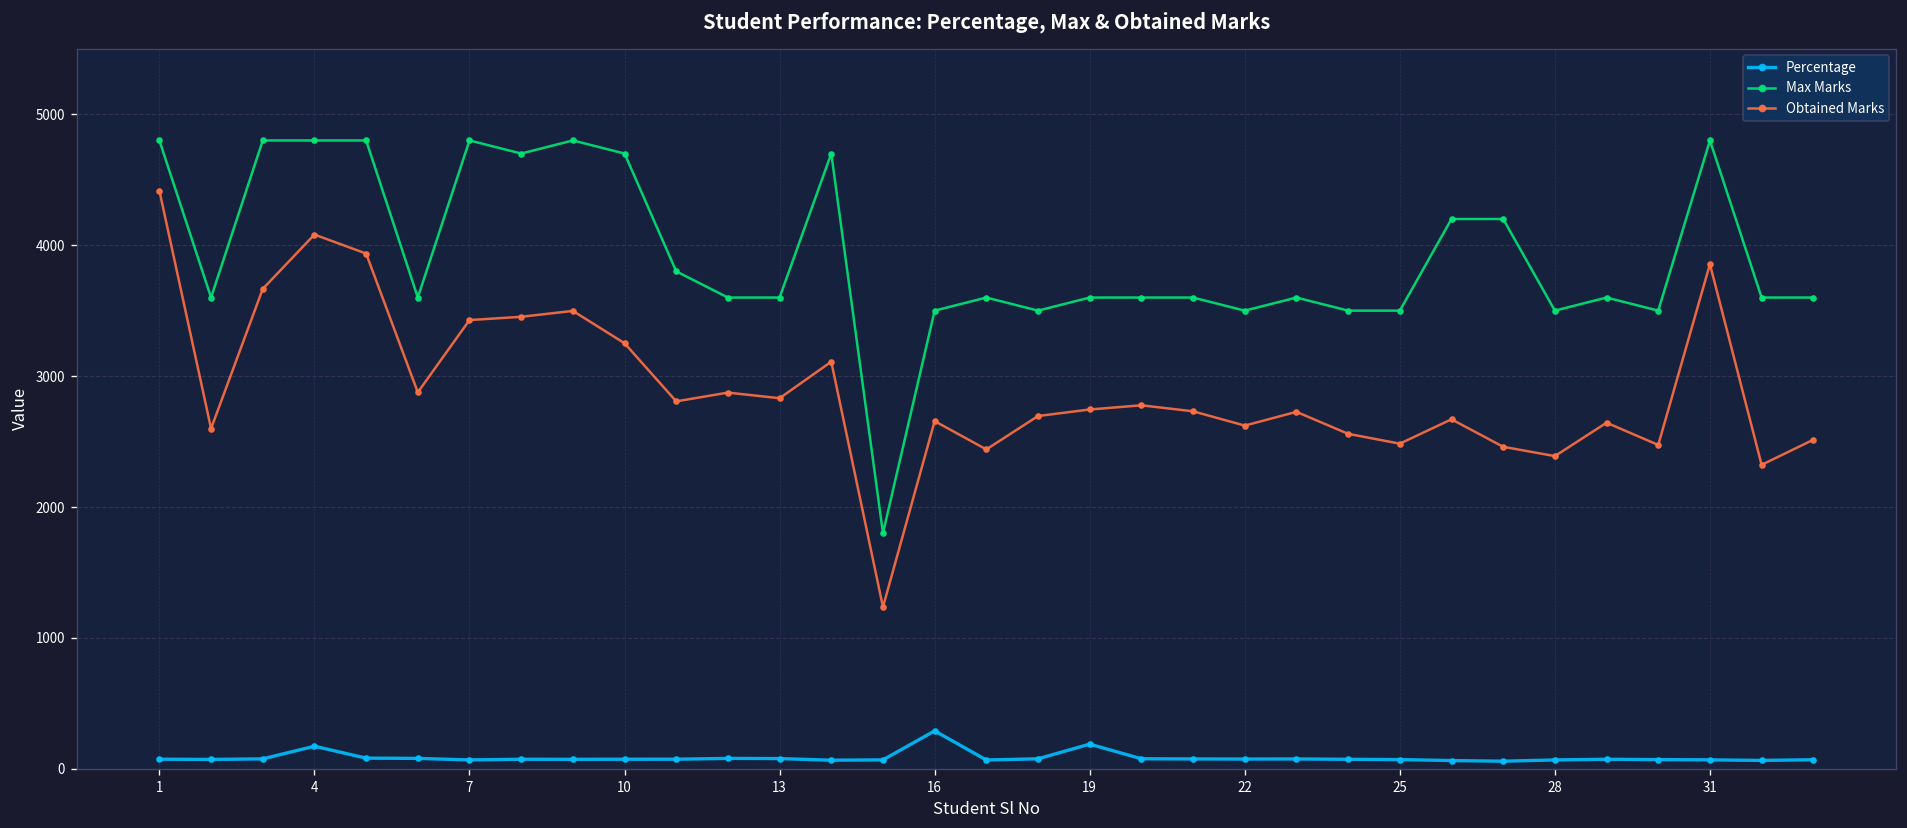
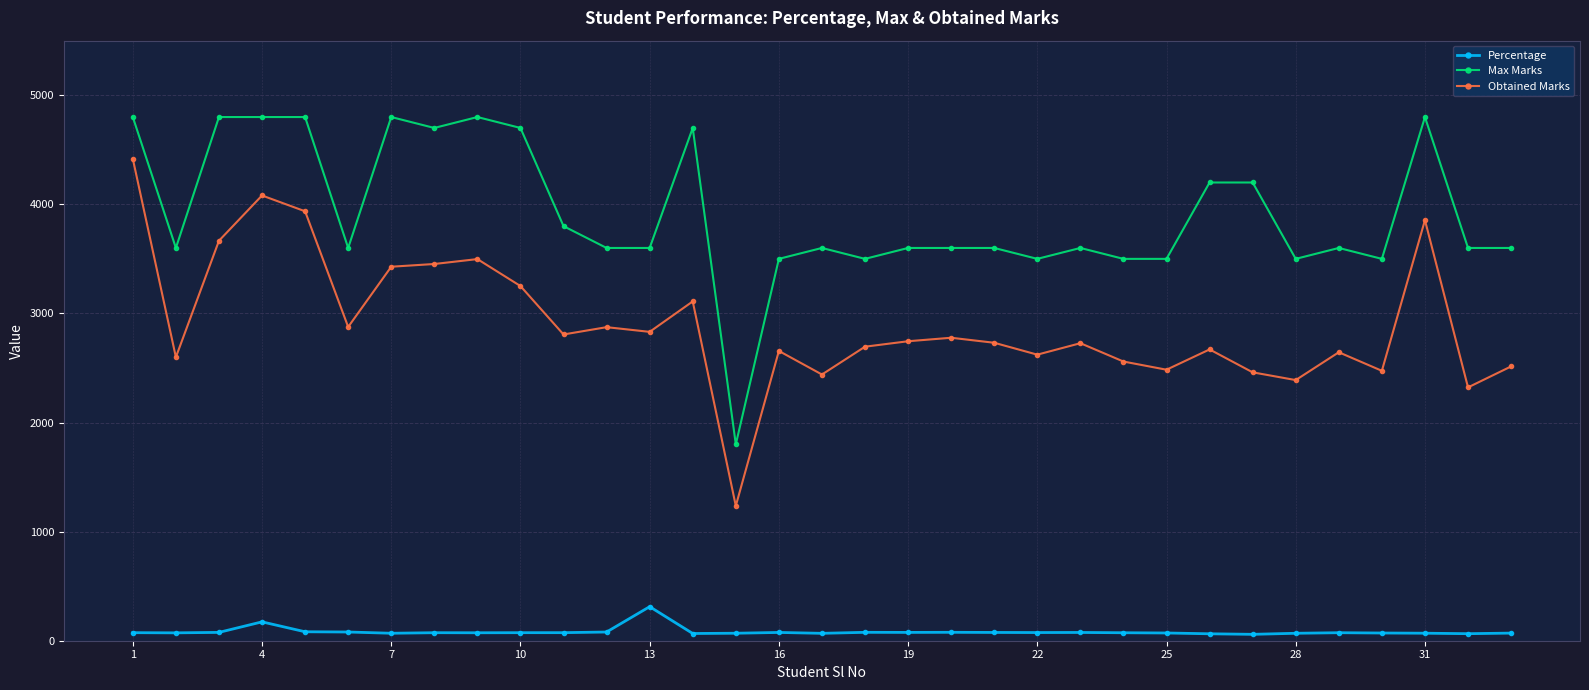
Percentage, 13: 80 -> 310
Percentage, 16: 290 -> 80
Percentage, 19: 190 -> 80
